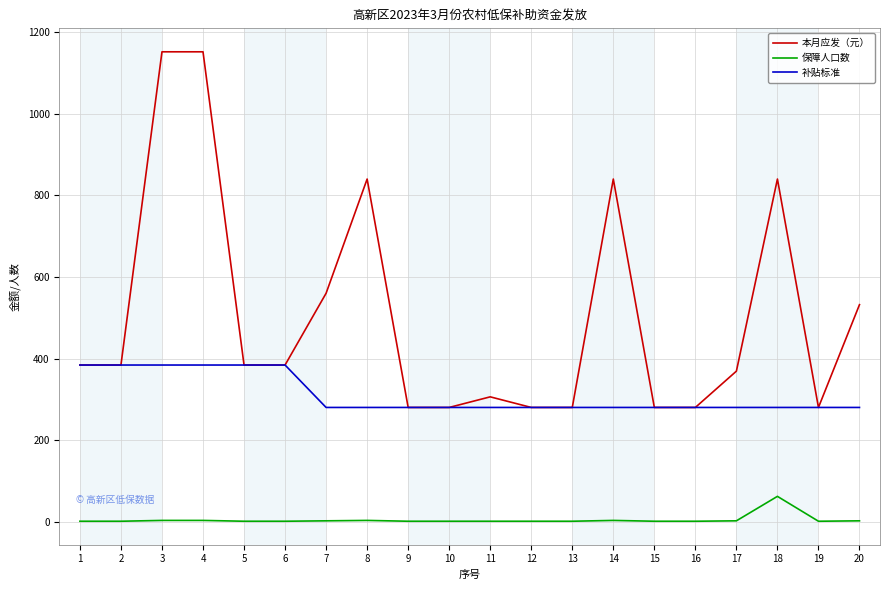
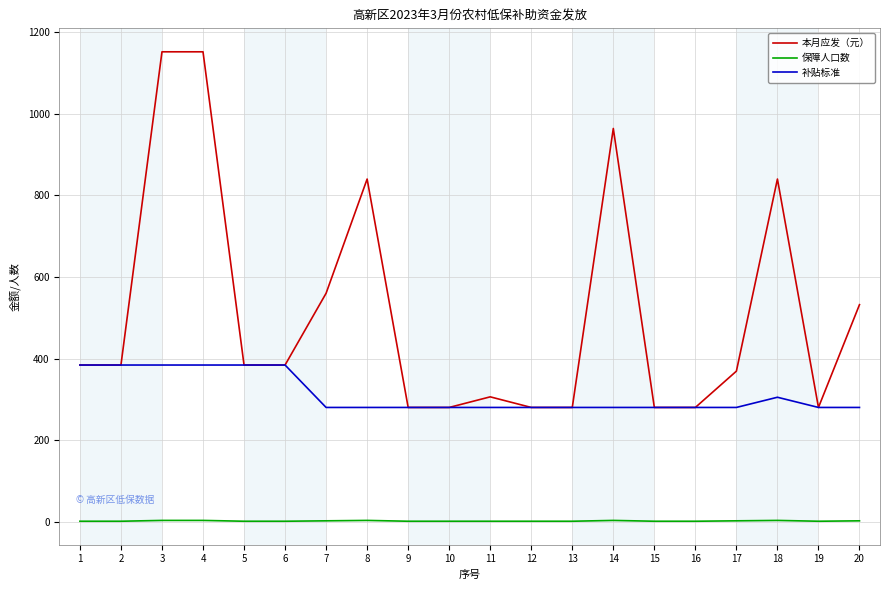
本月应发（元）, 14: 840 -> 960
保障人口数, 18: 60 -> 0
补贴标准, 18: 280 -> 310
